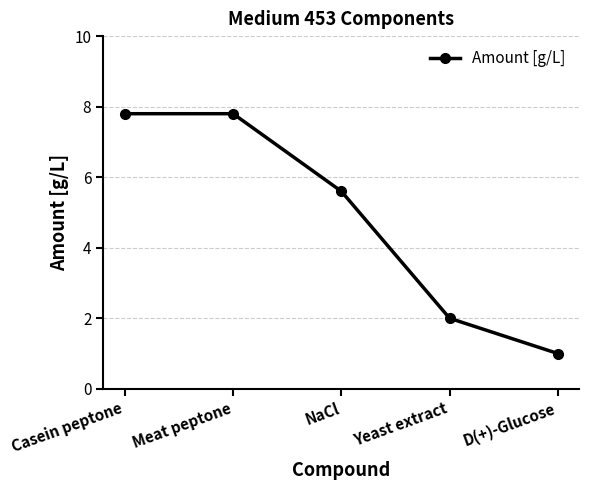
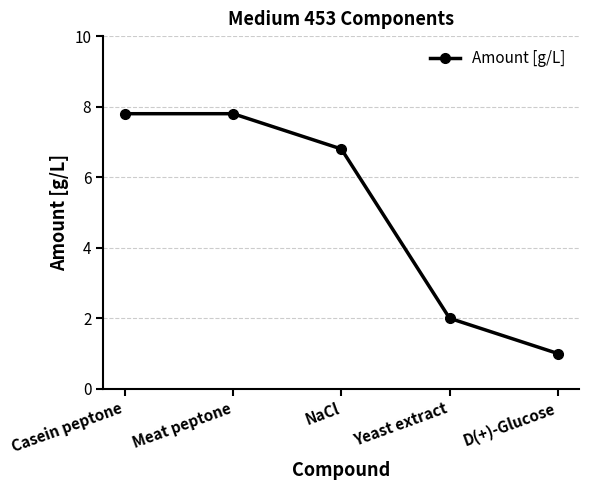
NaCl: 5.6 -> 6.8
